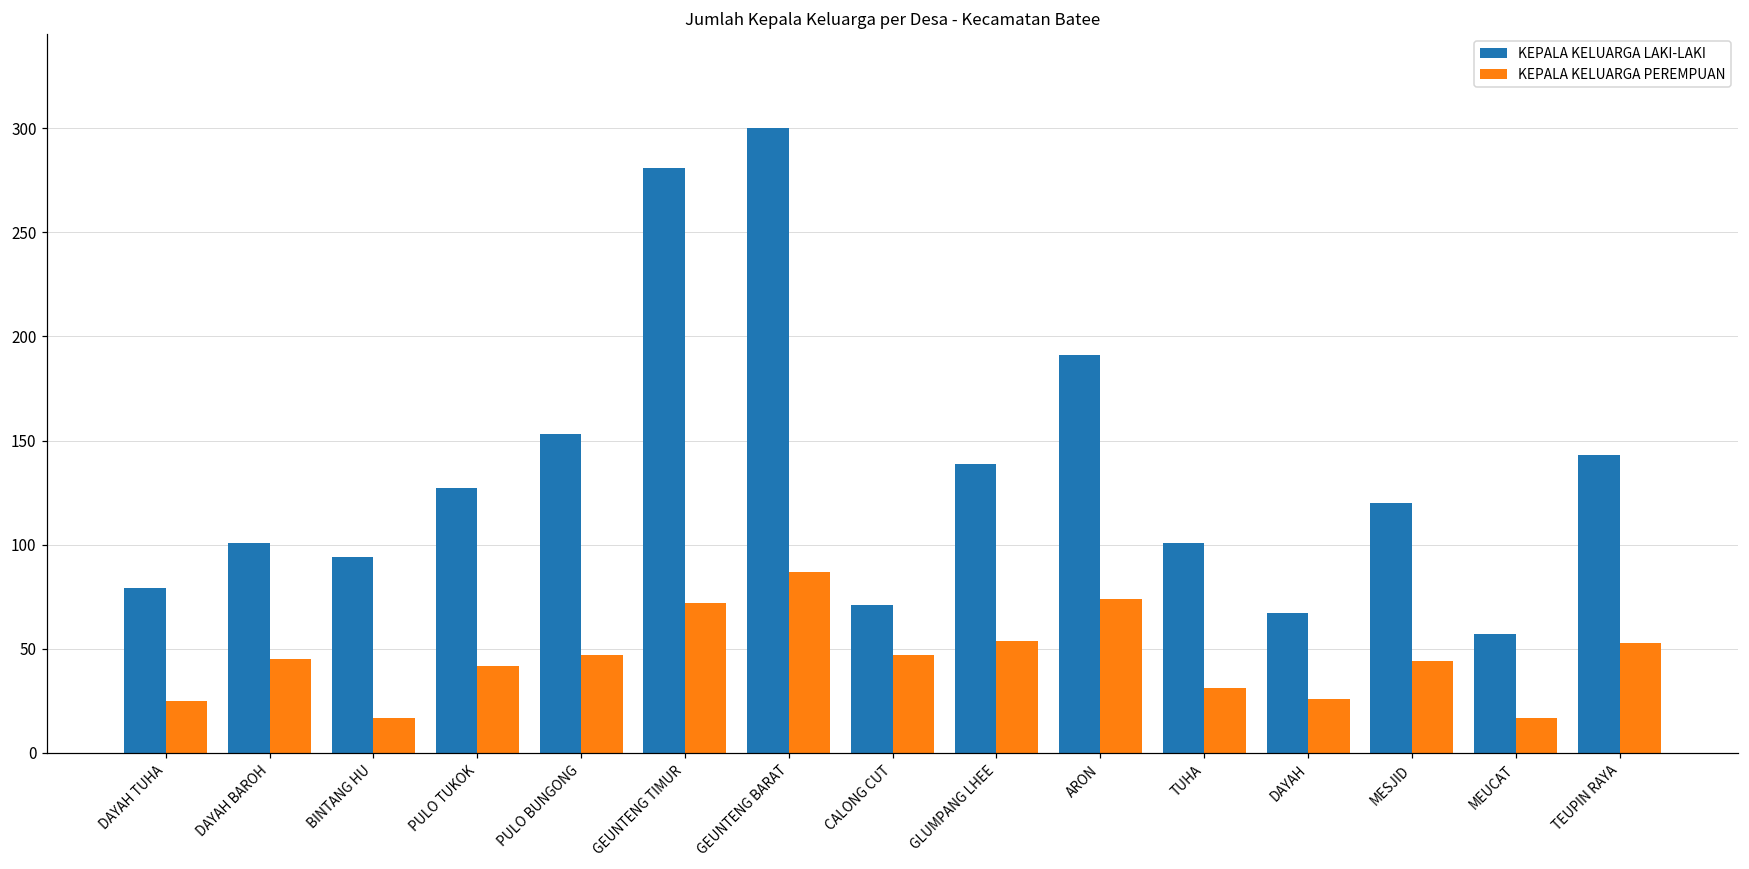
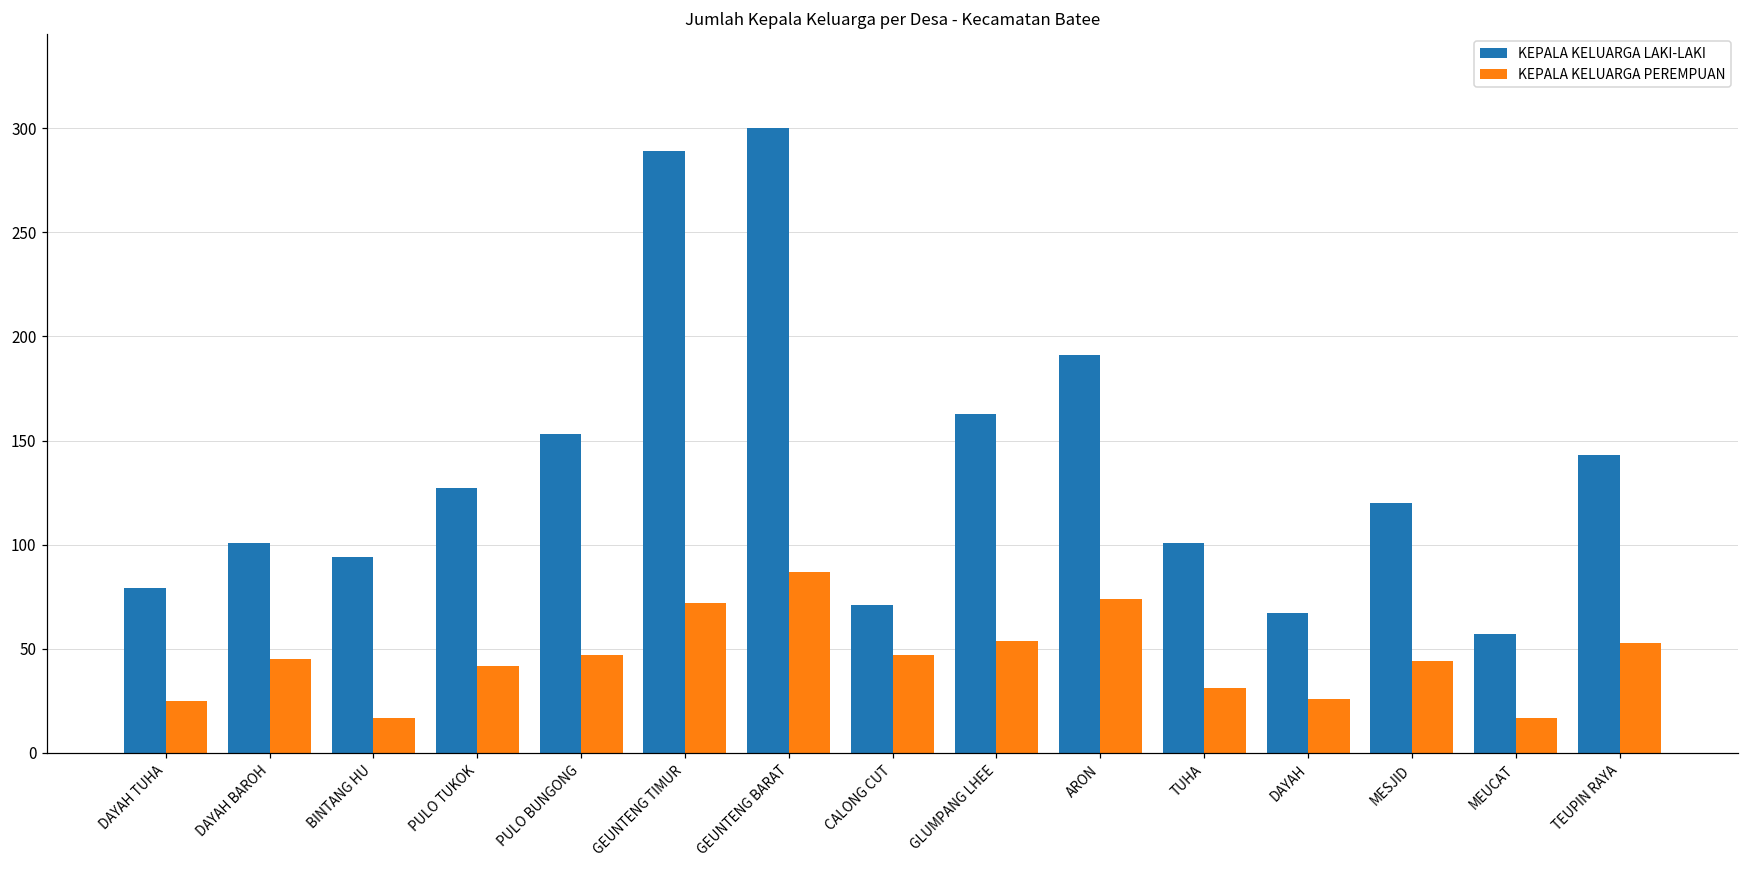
KEPALA KELUARGA LAKI-LAKI, GEUNTENG TIMUR: 281 -> 289
KEPALA KELUARGA LAKI-LAKI, GLUMPANG LHEE: 139 -> 163
